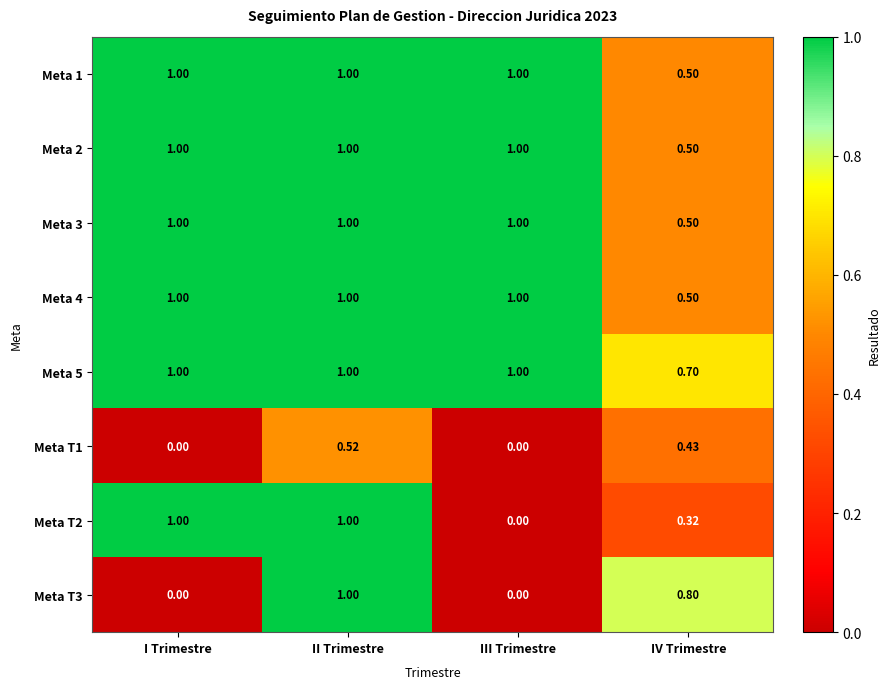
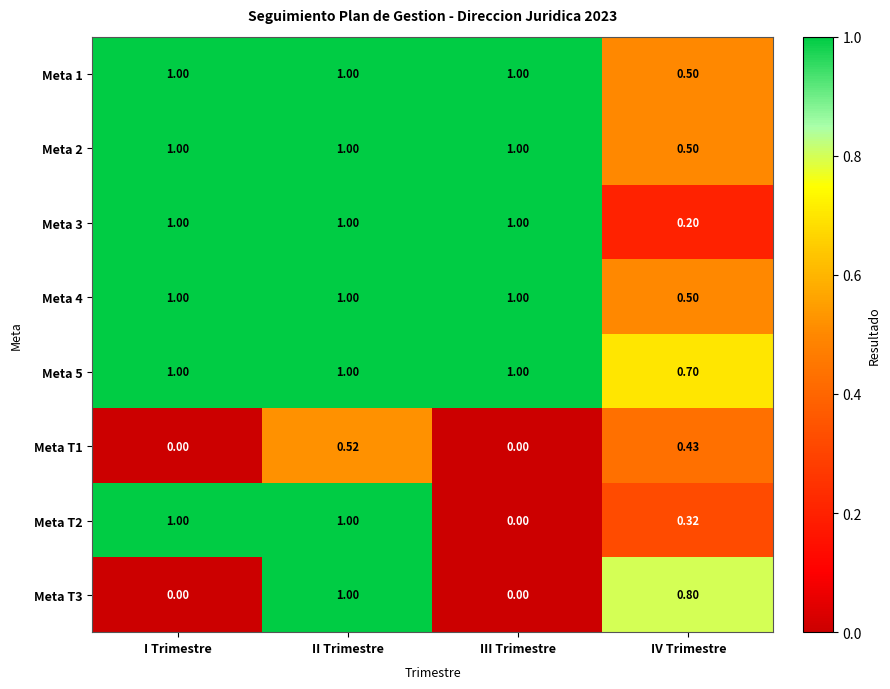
Meta 3, IV Trimestre: 0.50 -> 0.20
